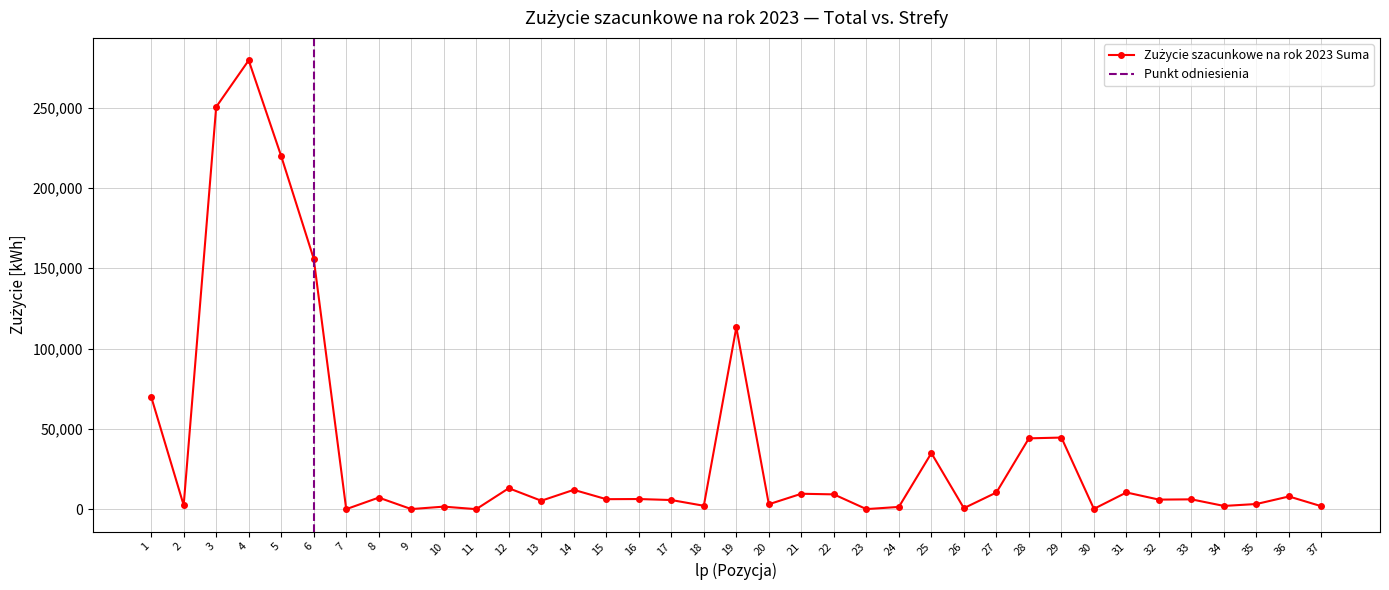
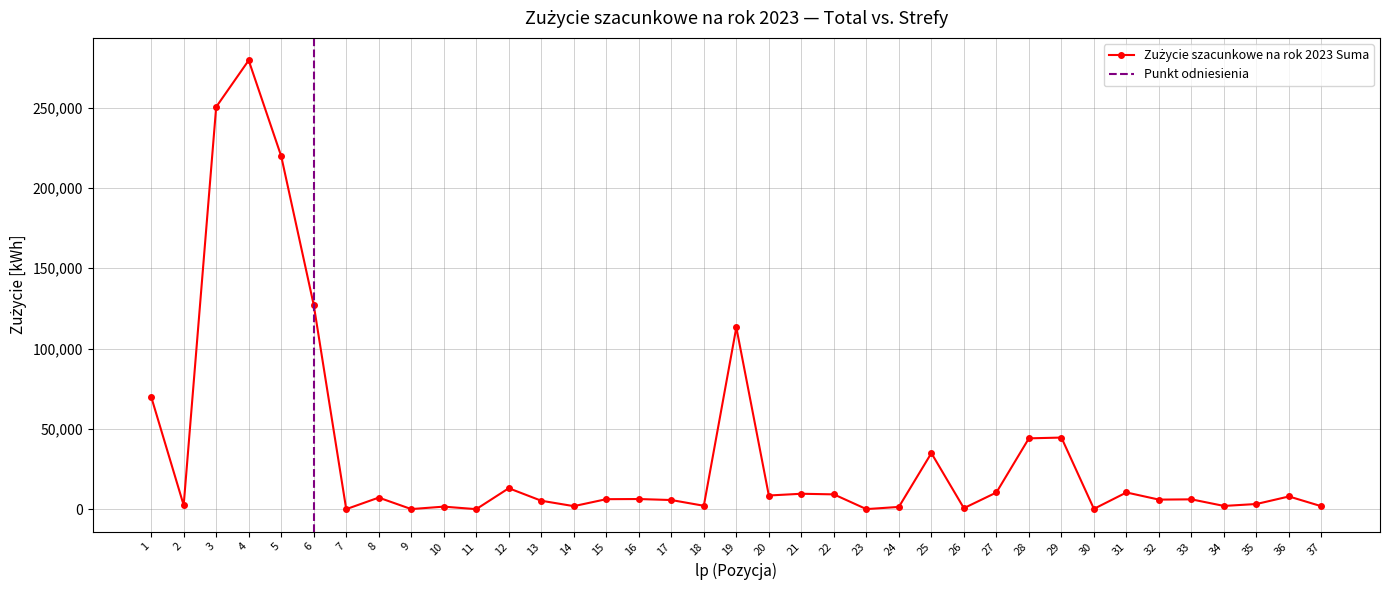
6: 156,000 -> 127,000
14: 12,000 -> 2,000
20: 3,000 -> 9,000
